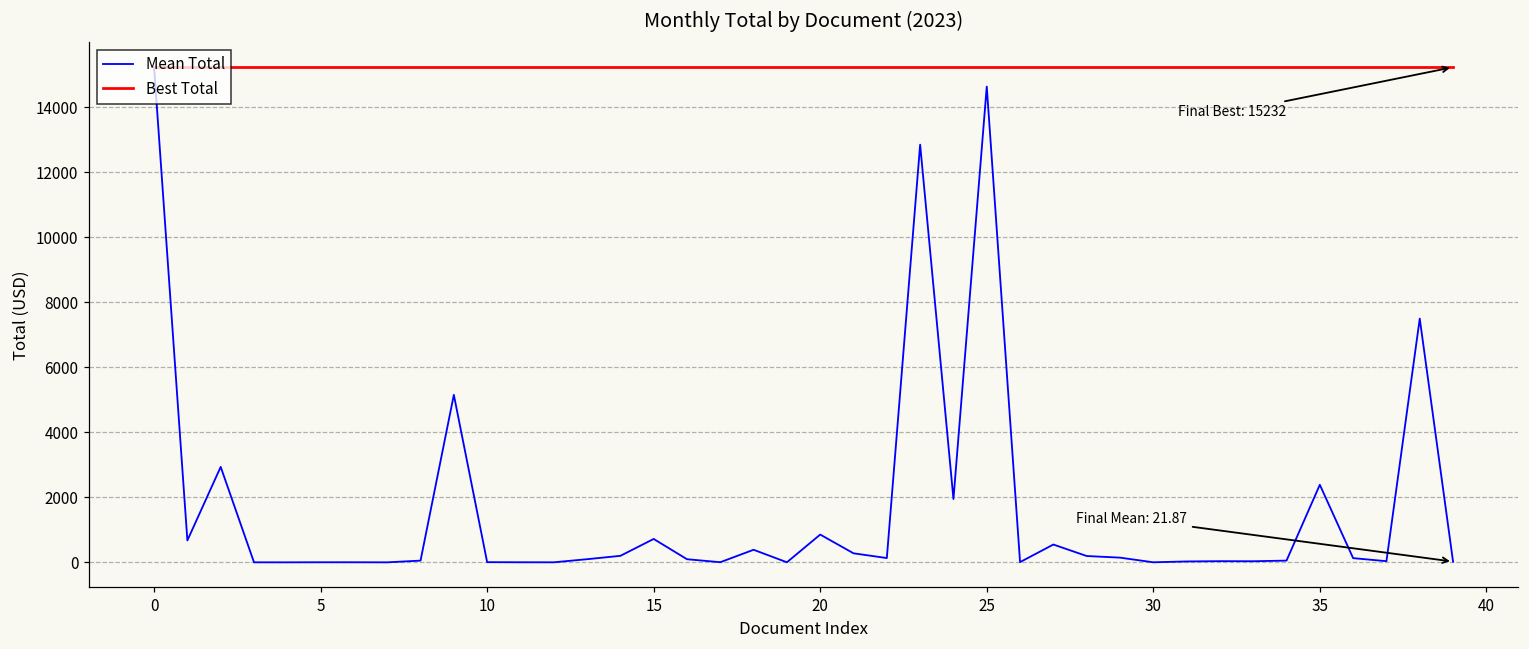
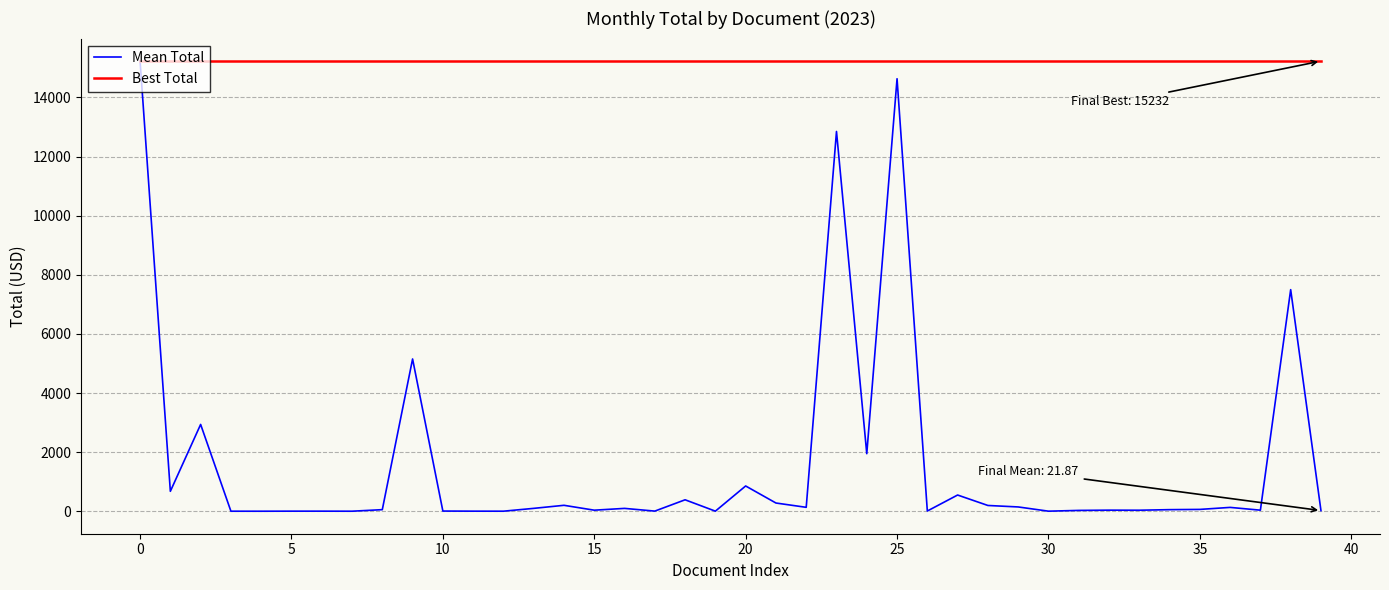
Mean Total, 15: 700 -> 0
Mean Total, 35: 2400 -> 100
